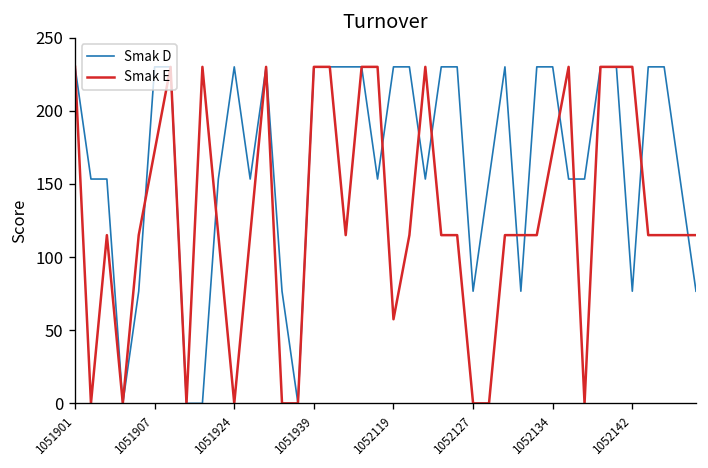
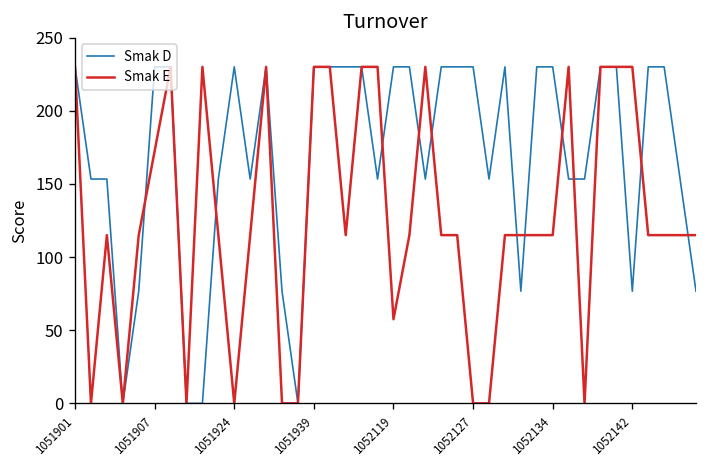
Smak D, 1052127: 77 -> 230
Smak E, 1052134: 173 -> 115
